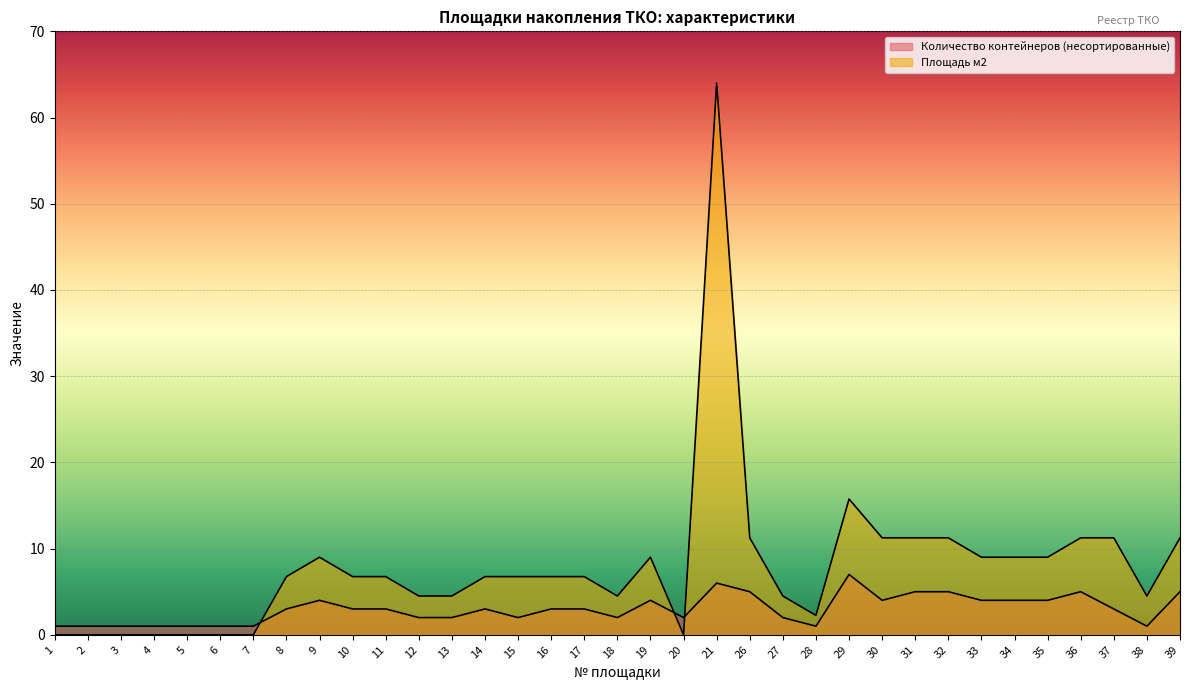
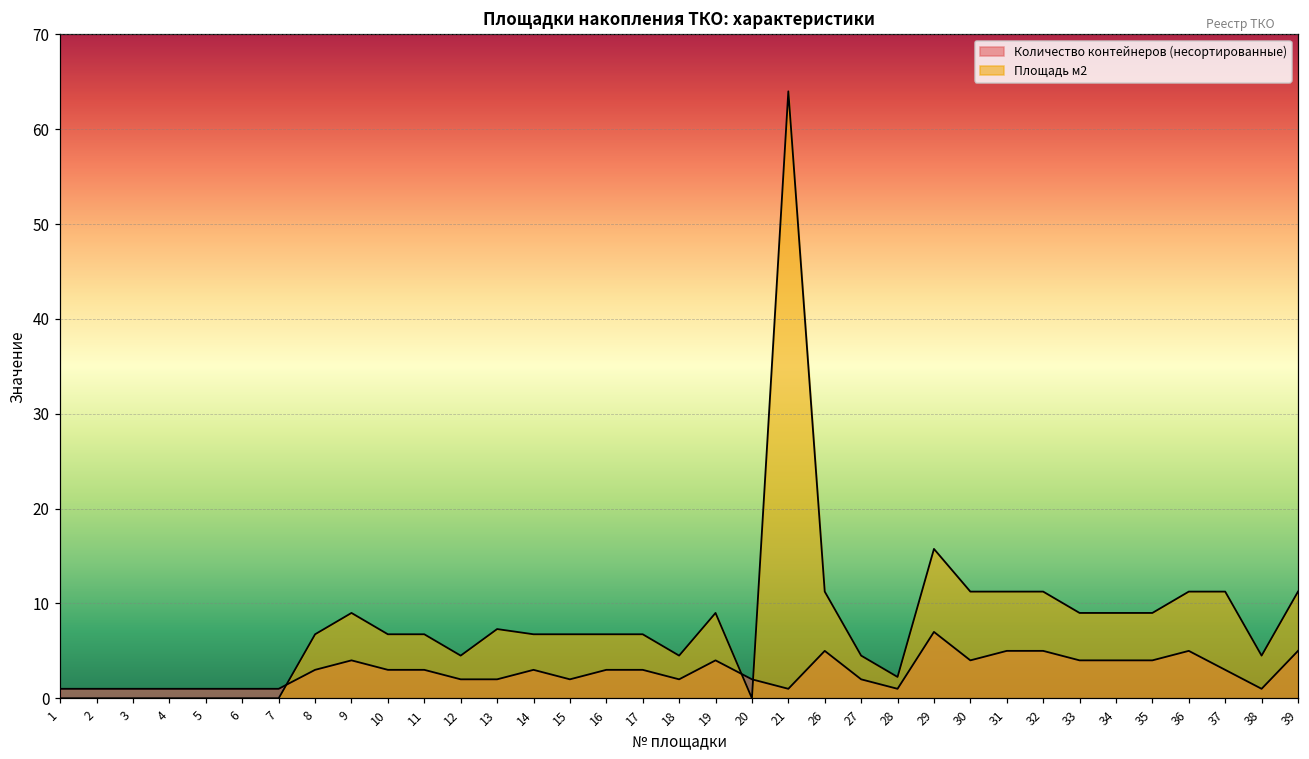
Площадь м2, 13: 5 -> 7
Количество контейнеров (несортированные), 21: 6 -> 1
